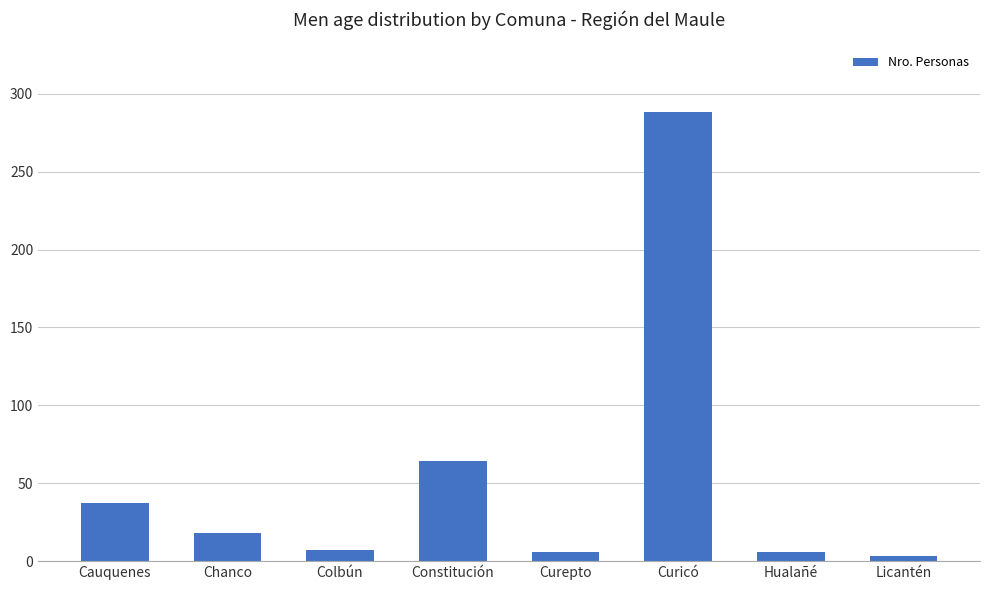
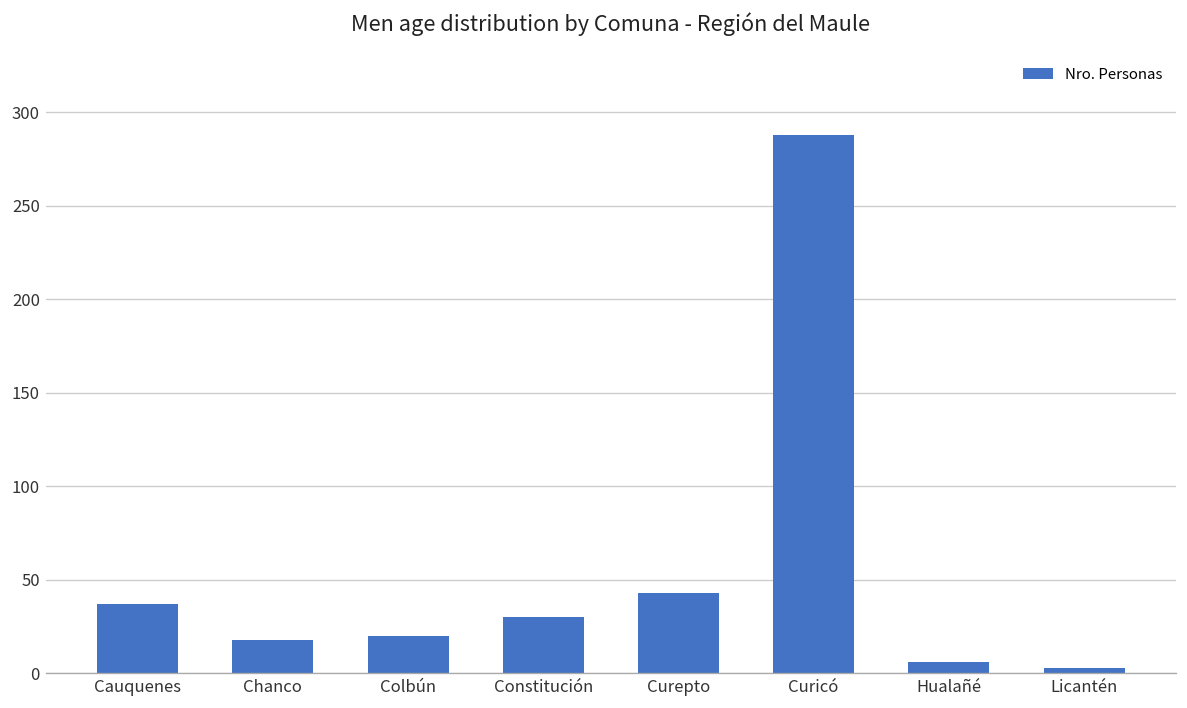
Colbún: 7 -> 20
Constitución: 64 -> 30
Curepto: 6 -> 43
